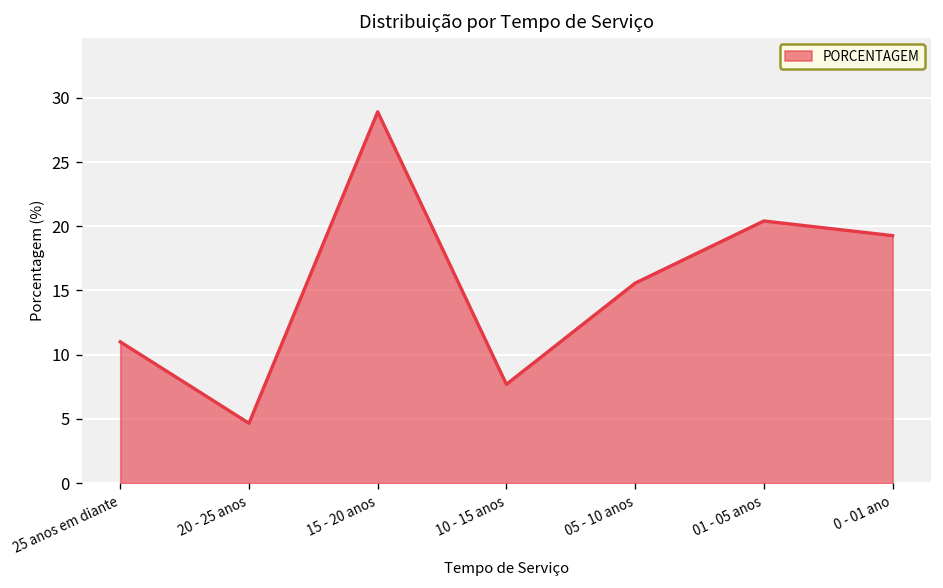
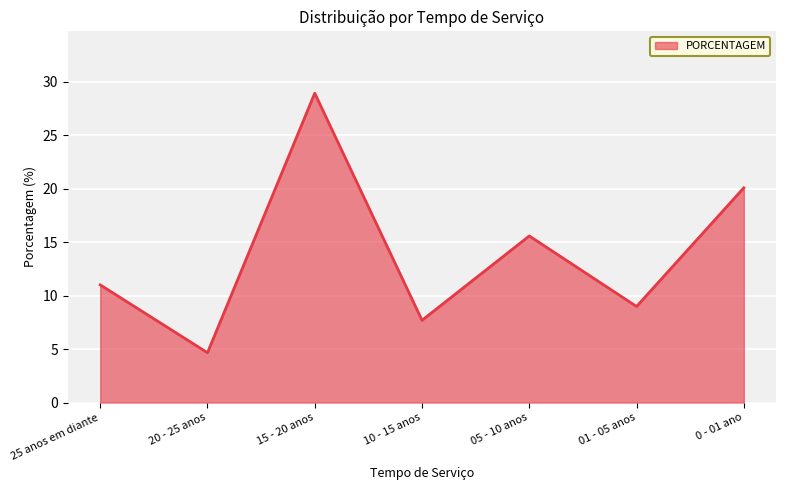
01 - 05 anos: 20.4 -> 9.0
0 - 01 ano: 19.3 -> 20.1
